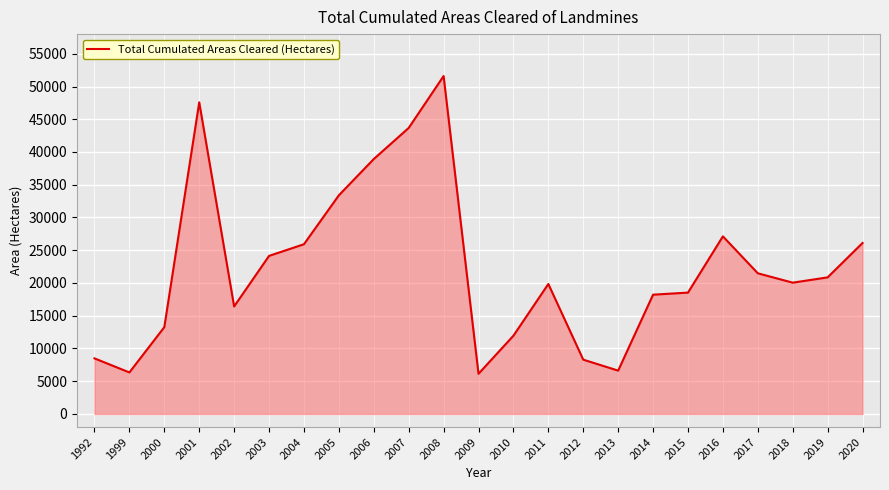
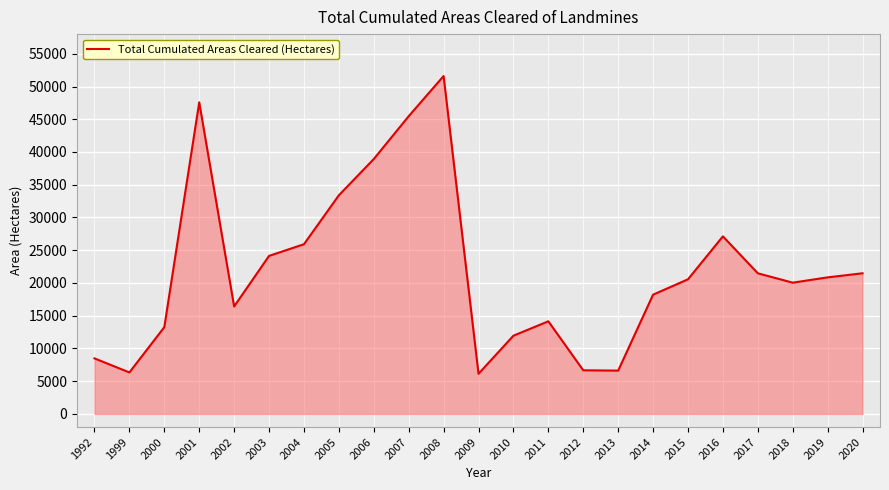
2007: 44000 -> 45000
2011: 20000 -> 14000
2012: 8000 -> 7000
2015: 19000 -> 21000
2020: 26000 -> 21000
